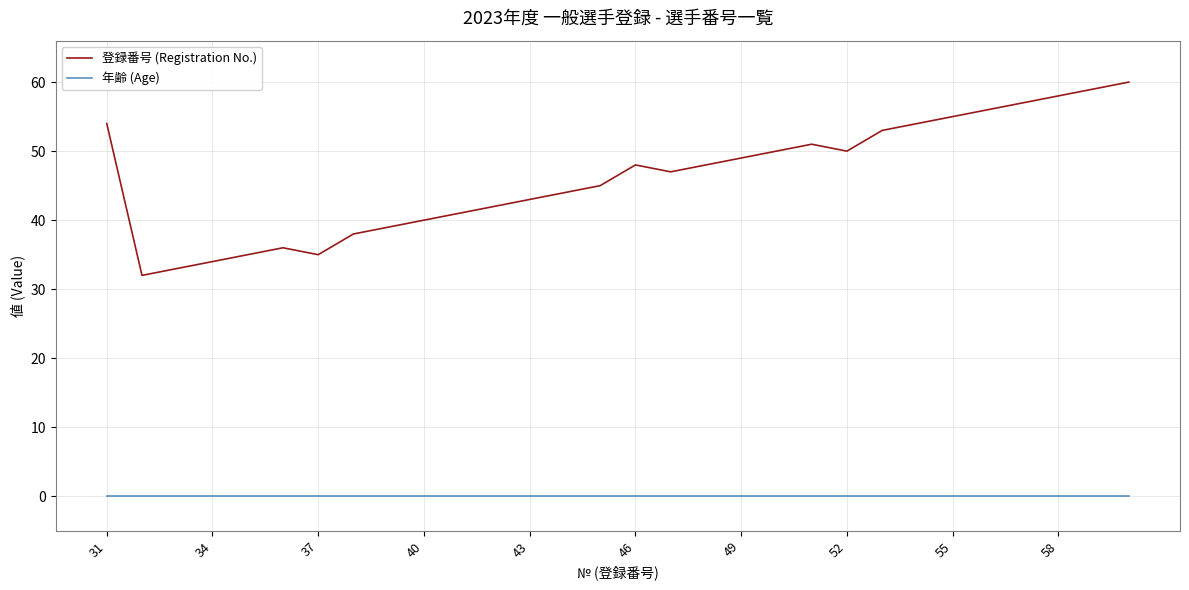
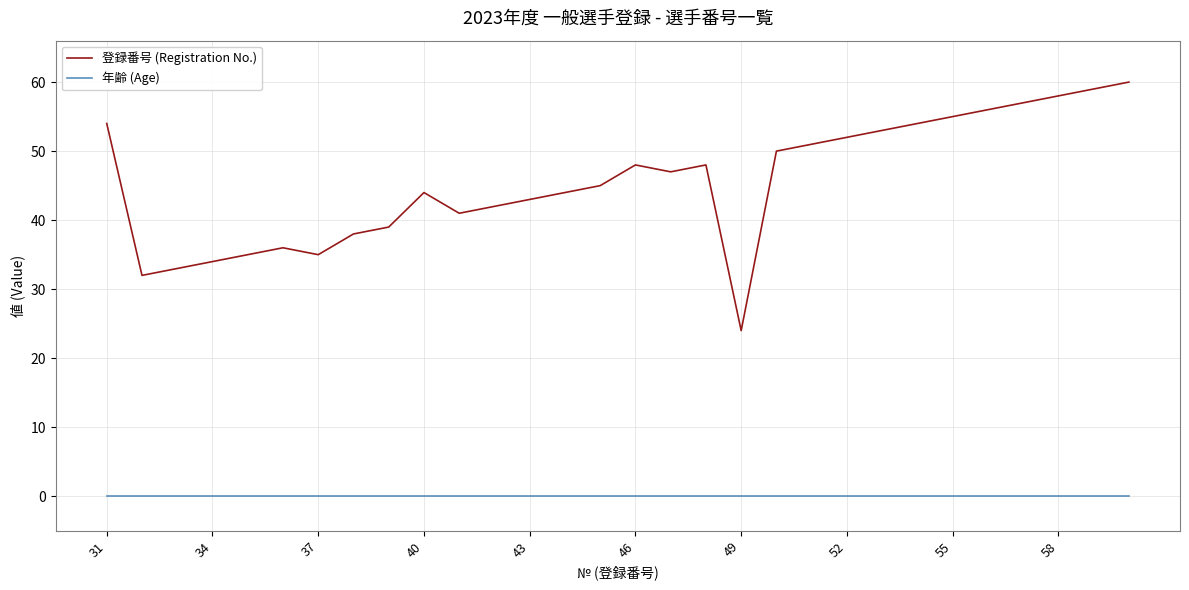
登録番号 (Registration No.), 40: 40 -> 44
登録番号 (Registration No.), 49: 49 -> 24
登録番号 (Registration No.), 52: 50 -> 52
